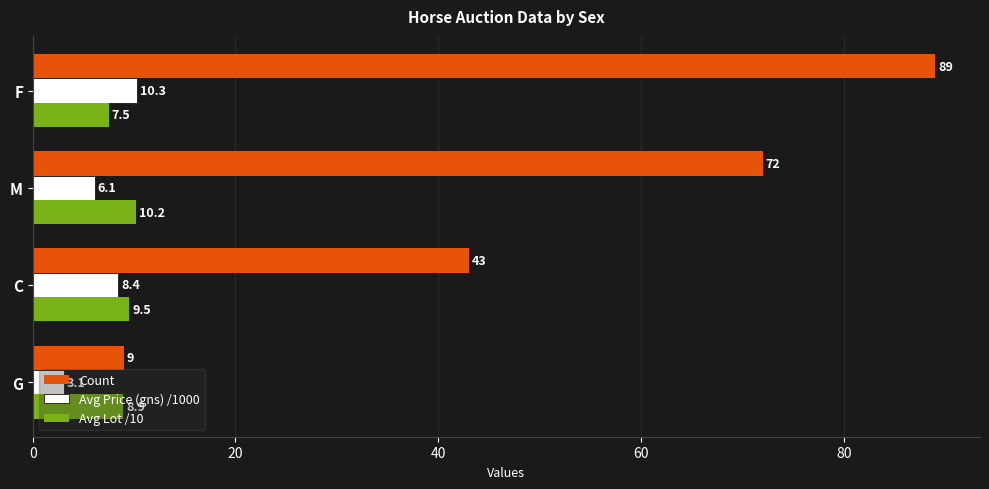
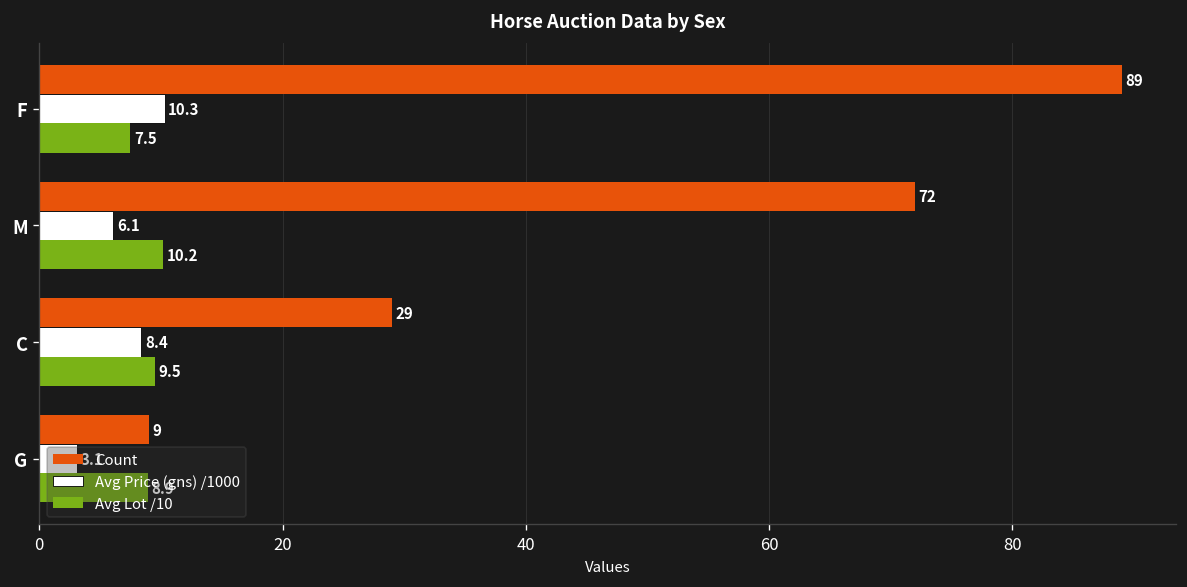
Count, C: 43 -> 29
